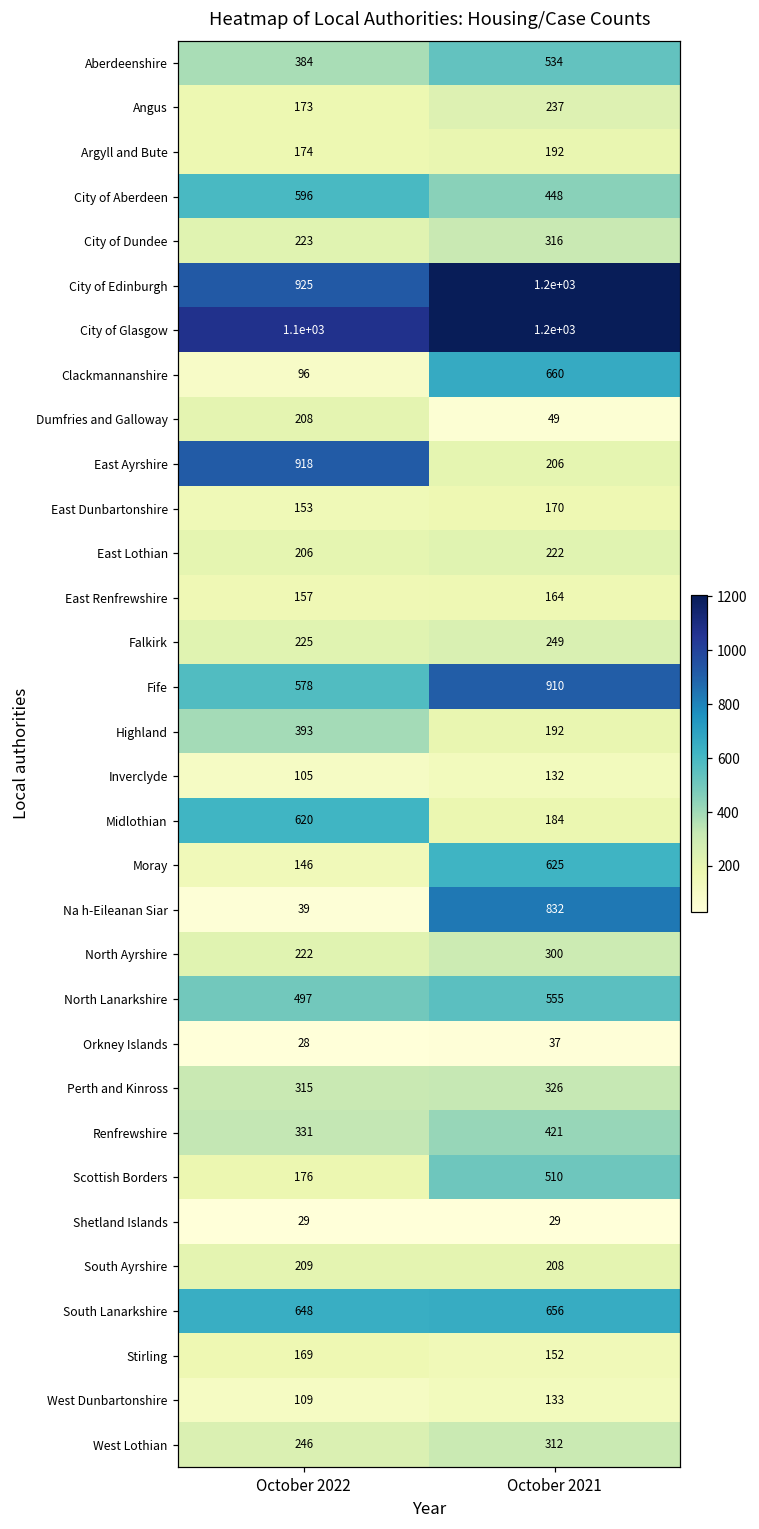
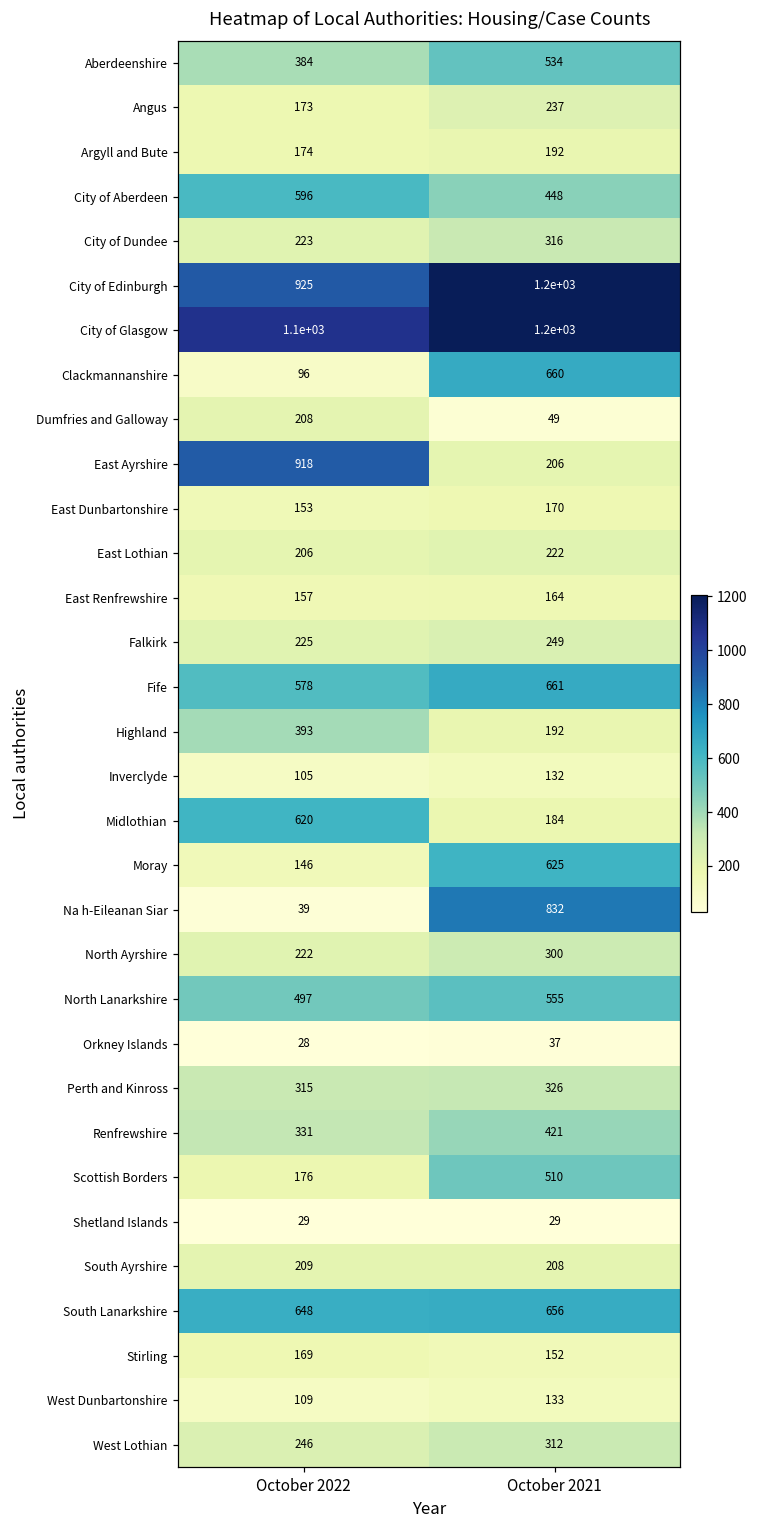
Fife, October 2021: 910 -> 661
